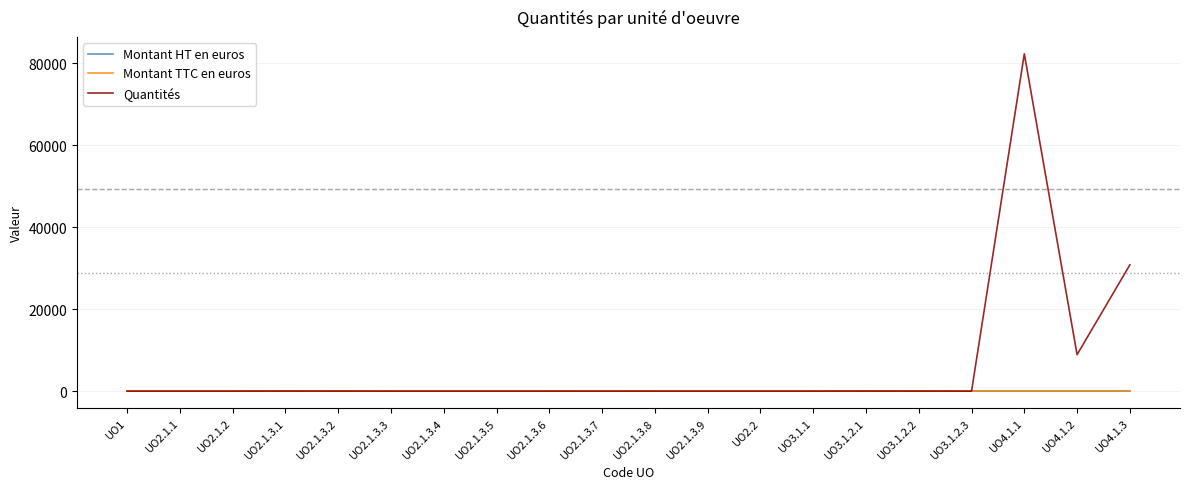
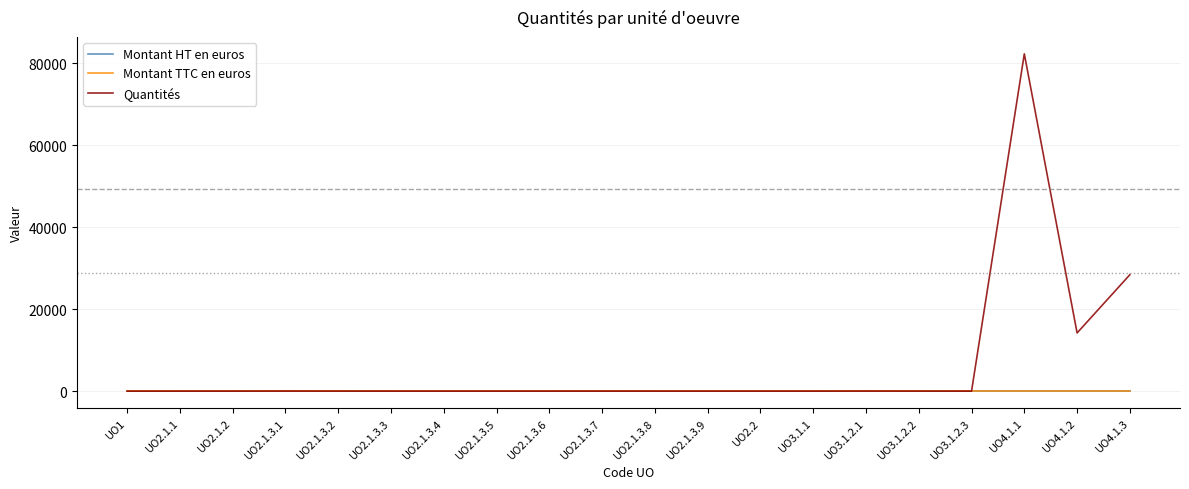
Quantités, UO4.1.2: 9000 -> 14000
Quantités, UO4.1.3: 31000 -> 28000
